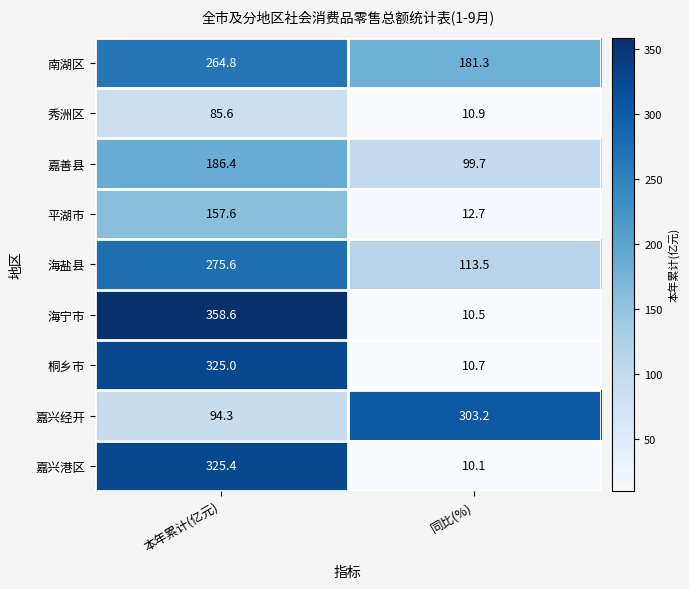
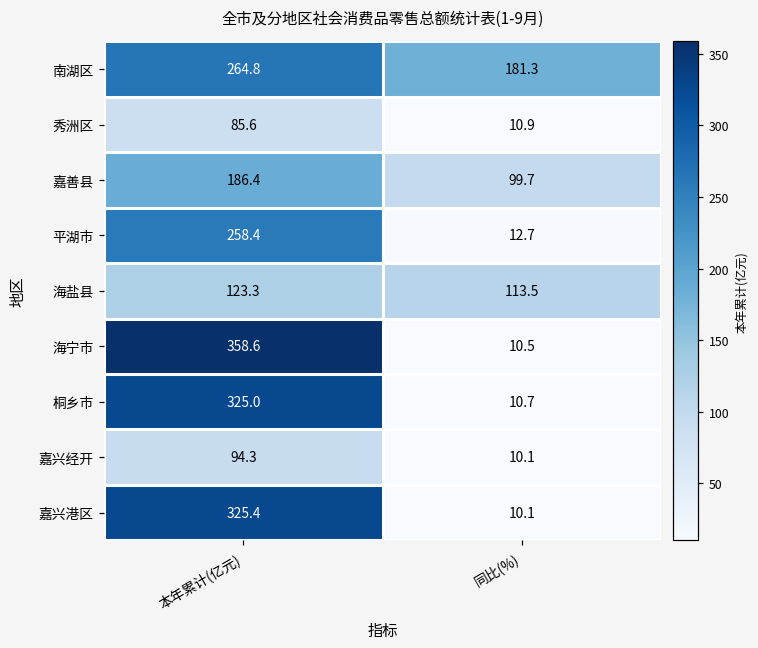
平湖市, 本年累计(亿元): 157.6 -> 258.4
海盐县, 本年累计(亿元): 275.6 -> 123.3
嘉兴经开, 同比(%): 303.2 -> 10.1
